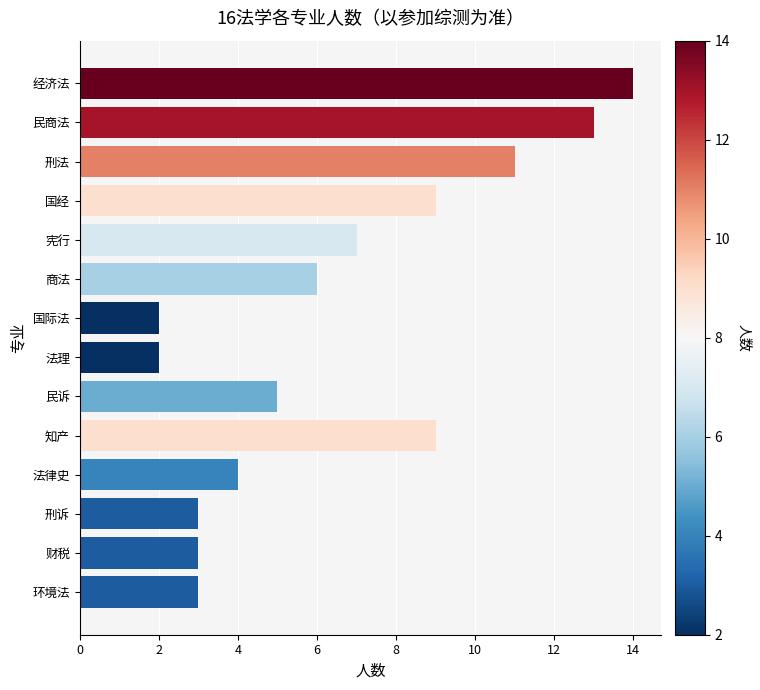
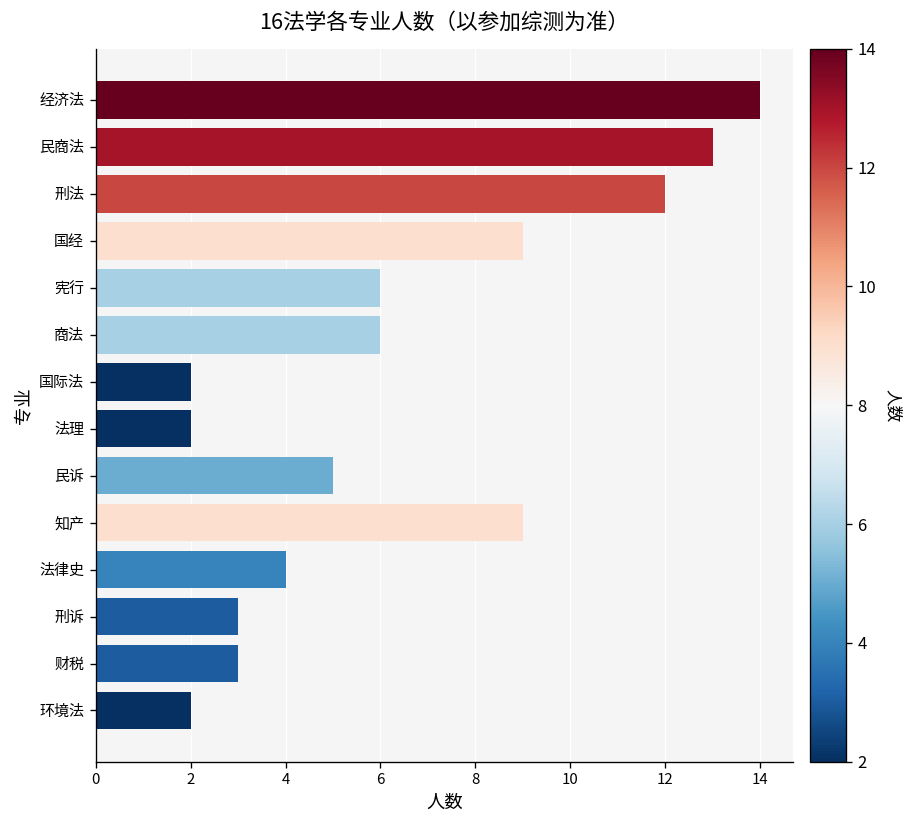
刑法: 11 -> 12
宪行: 7 -> 6
环境法: 3 -> 2
